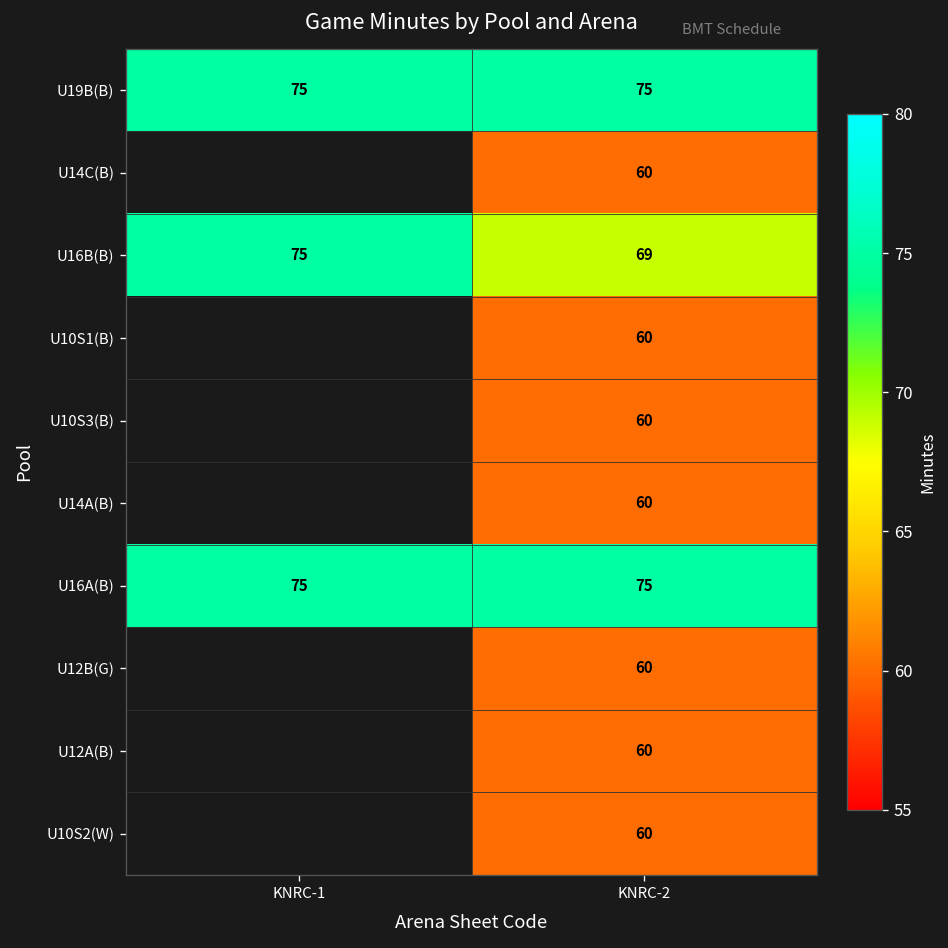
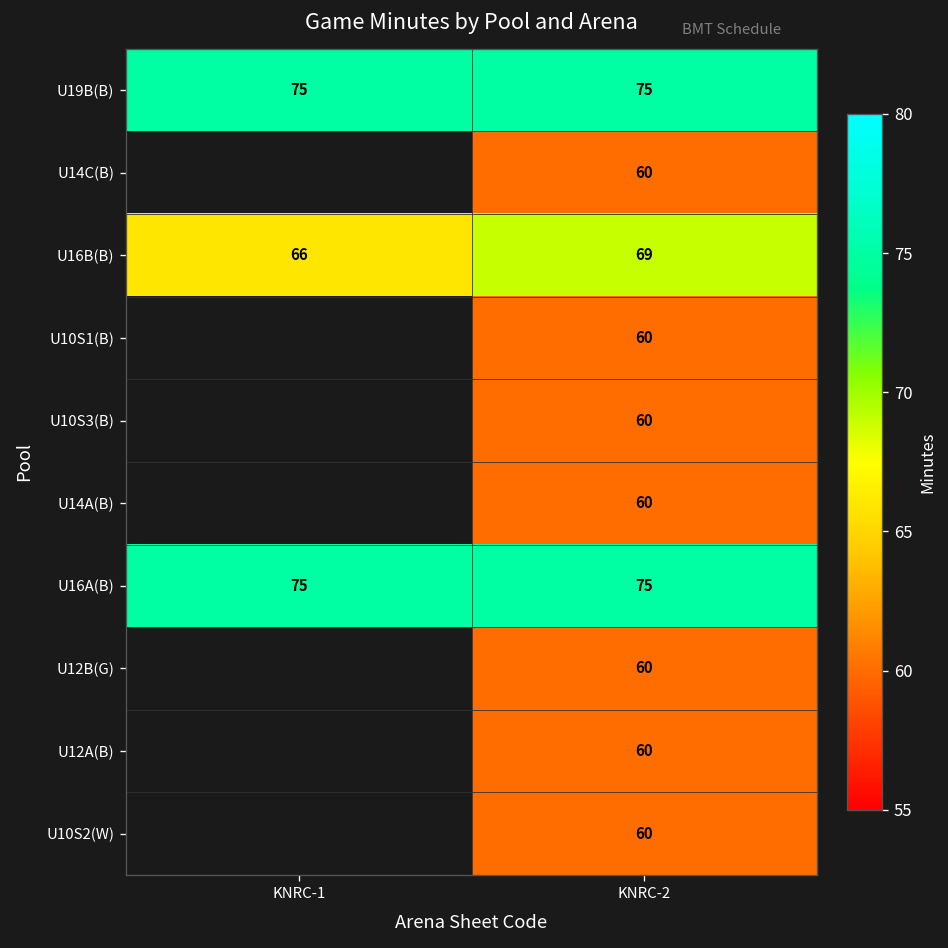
U16B(B), KNRC-1: 75 -> 66
